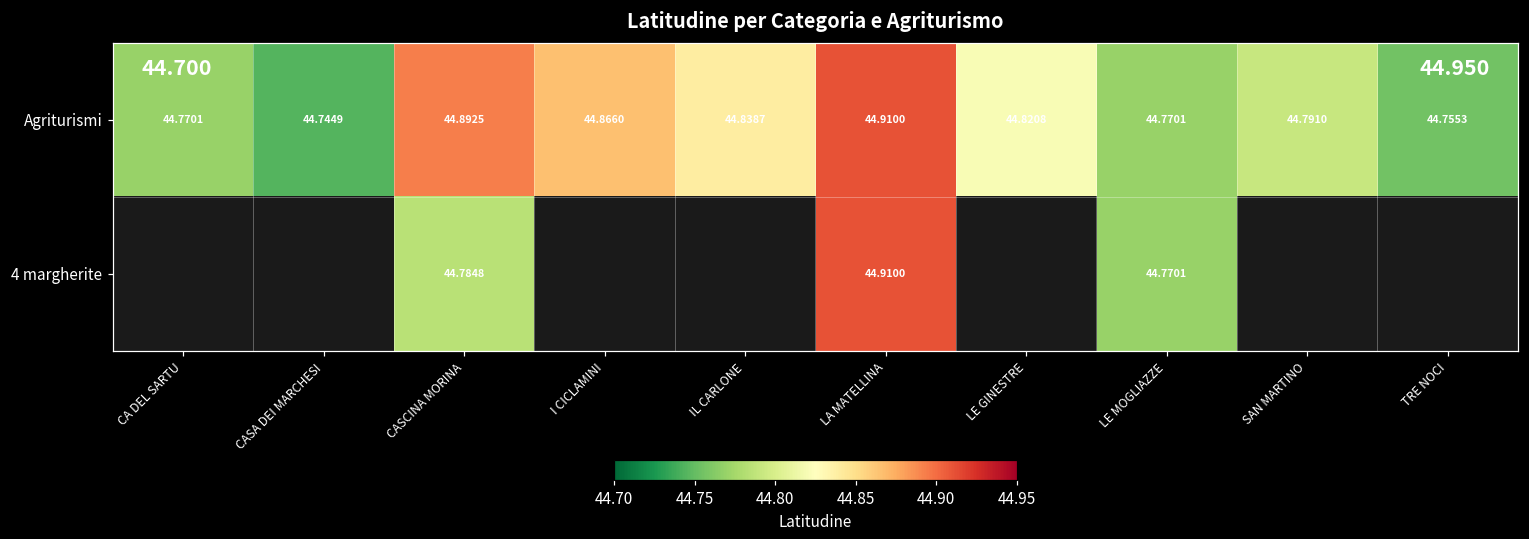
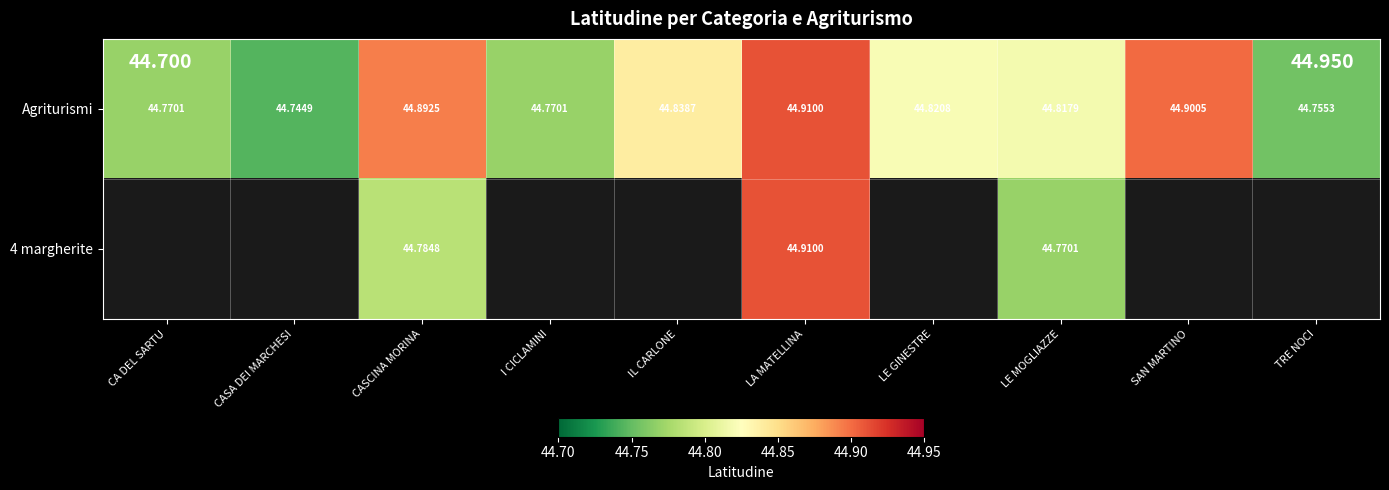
Agriturismi, I CICLAMINI: 44.8660 -> 44.7701
Agriturismi, LE MOGLIAZZE: 44.7701 -> 44.8179
Agriturismi, SAN MARTINO: 44.7910 -> 44.9005
